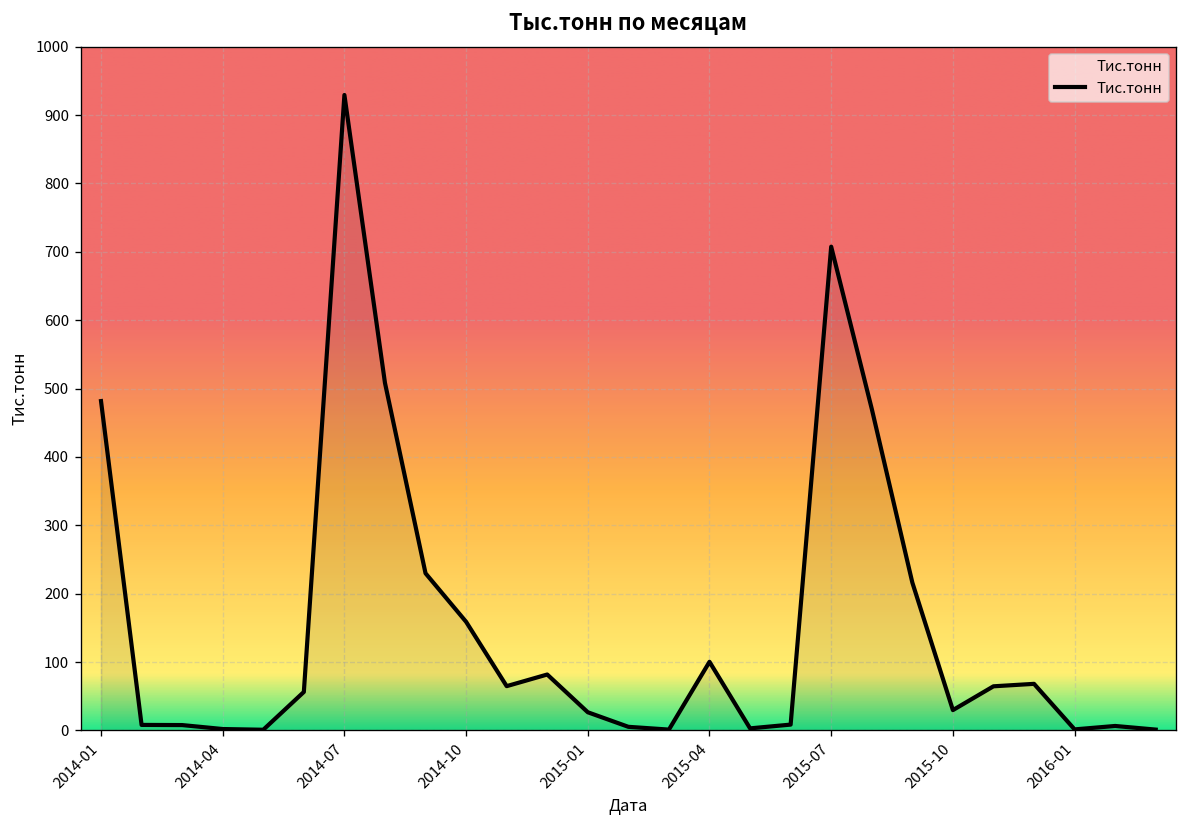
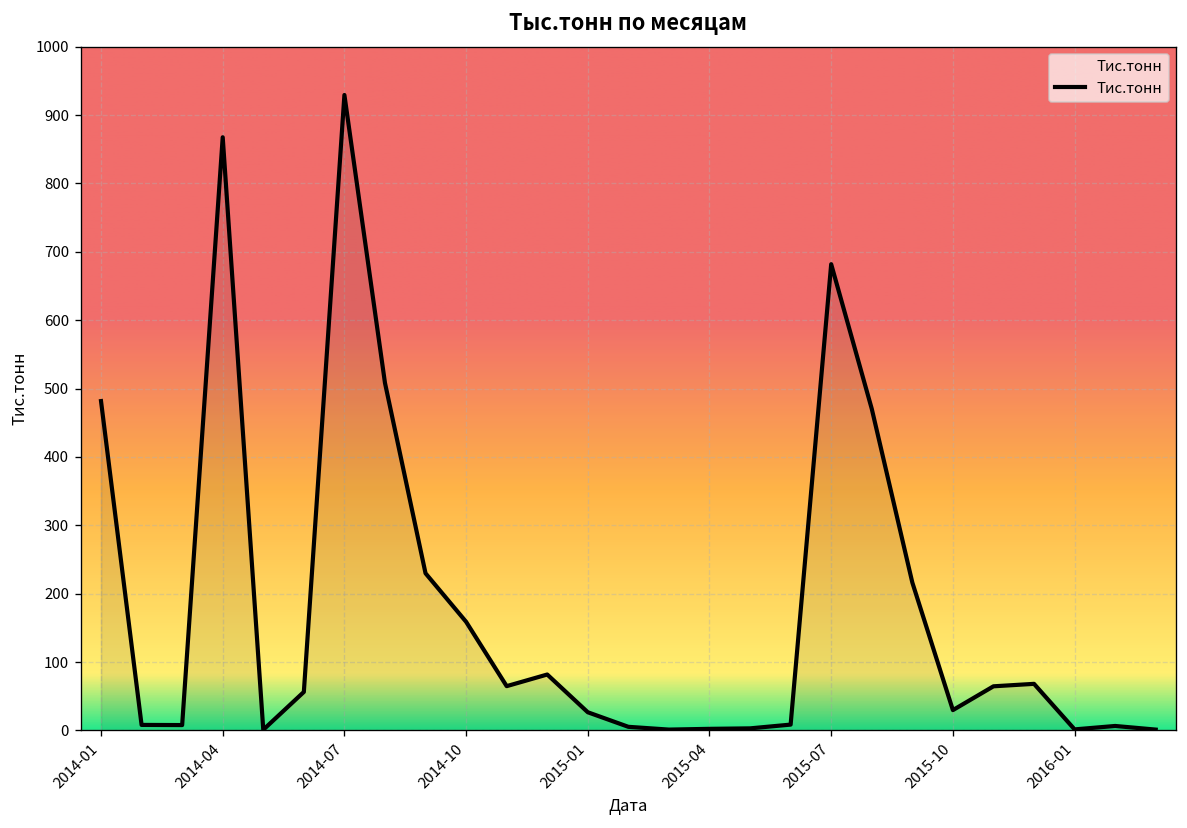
2014-04: 0 -> 870
2015-04: 100 -> 0
2015-07: 710 -> 680
